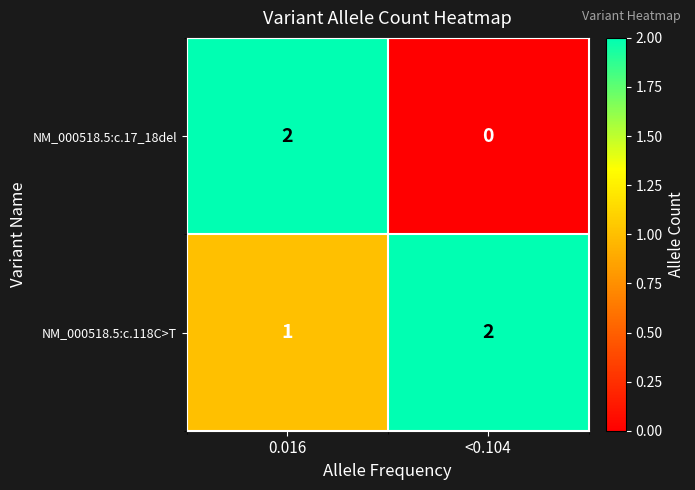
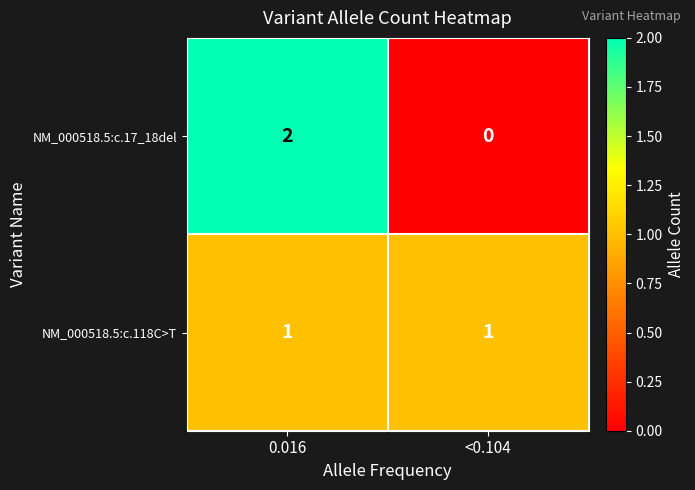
NM_000518.5:c.118C>T, <0.104: 2 -> 1
